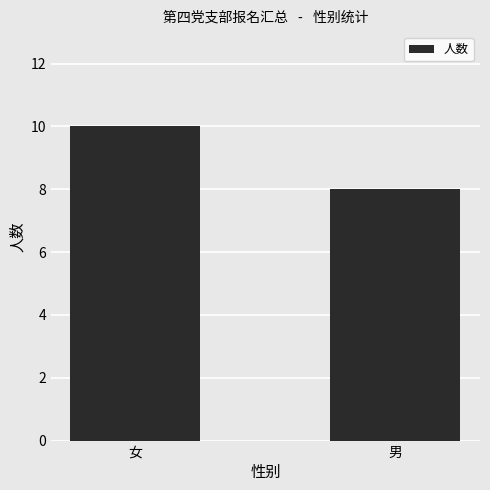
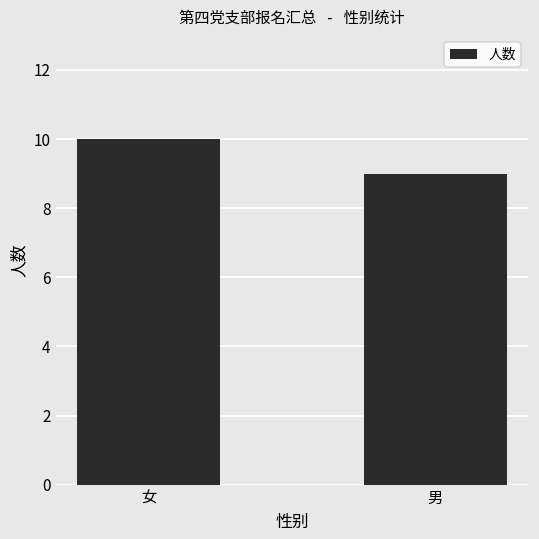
男: 8 -> 9
